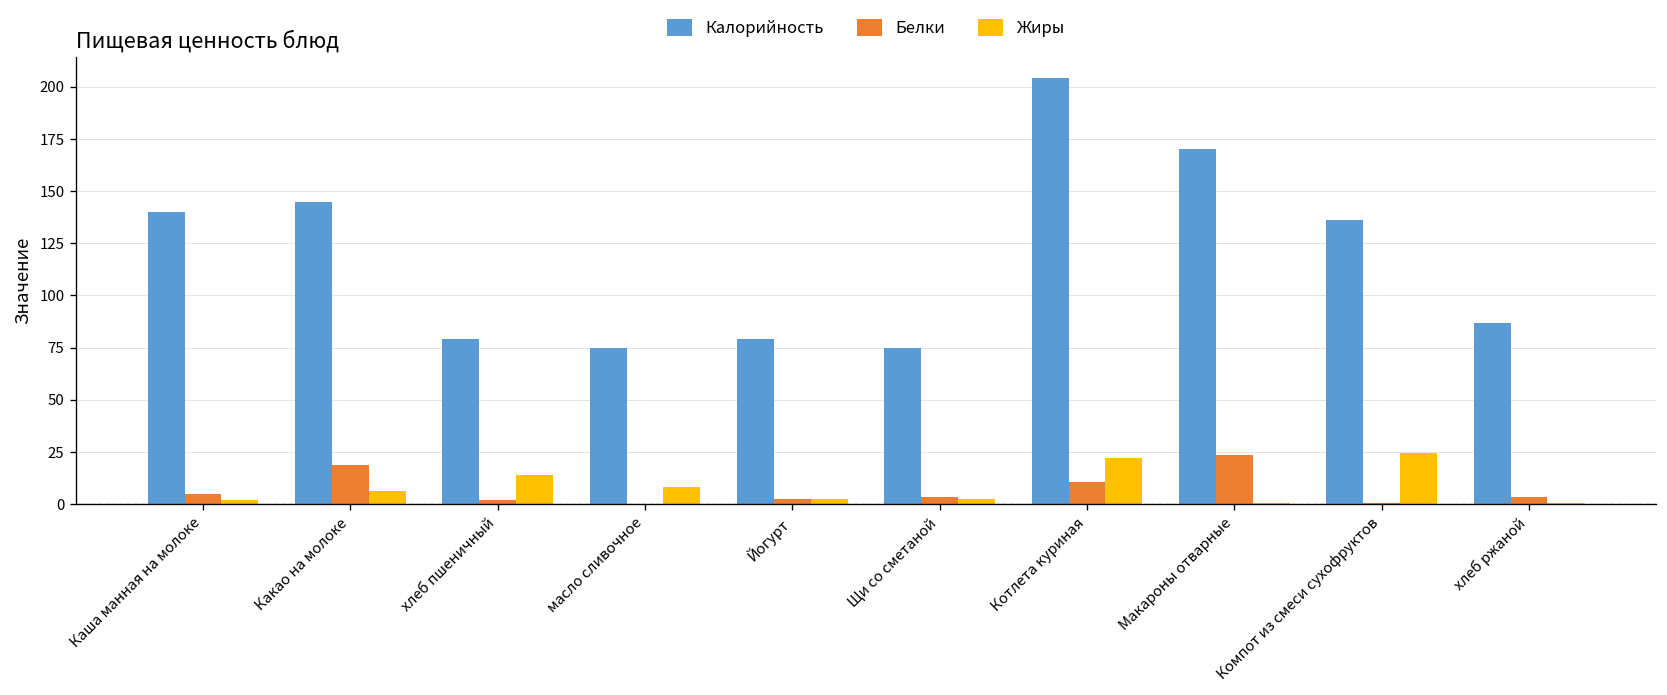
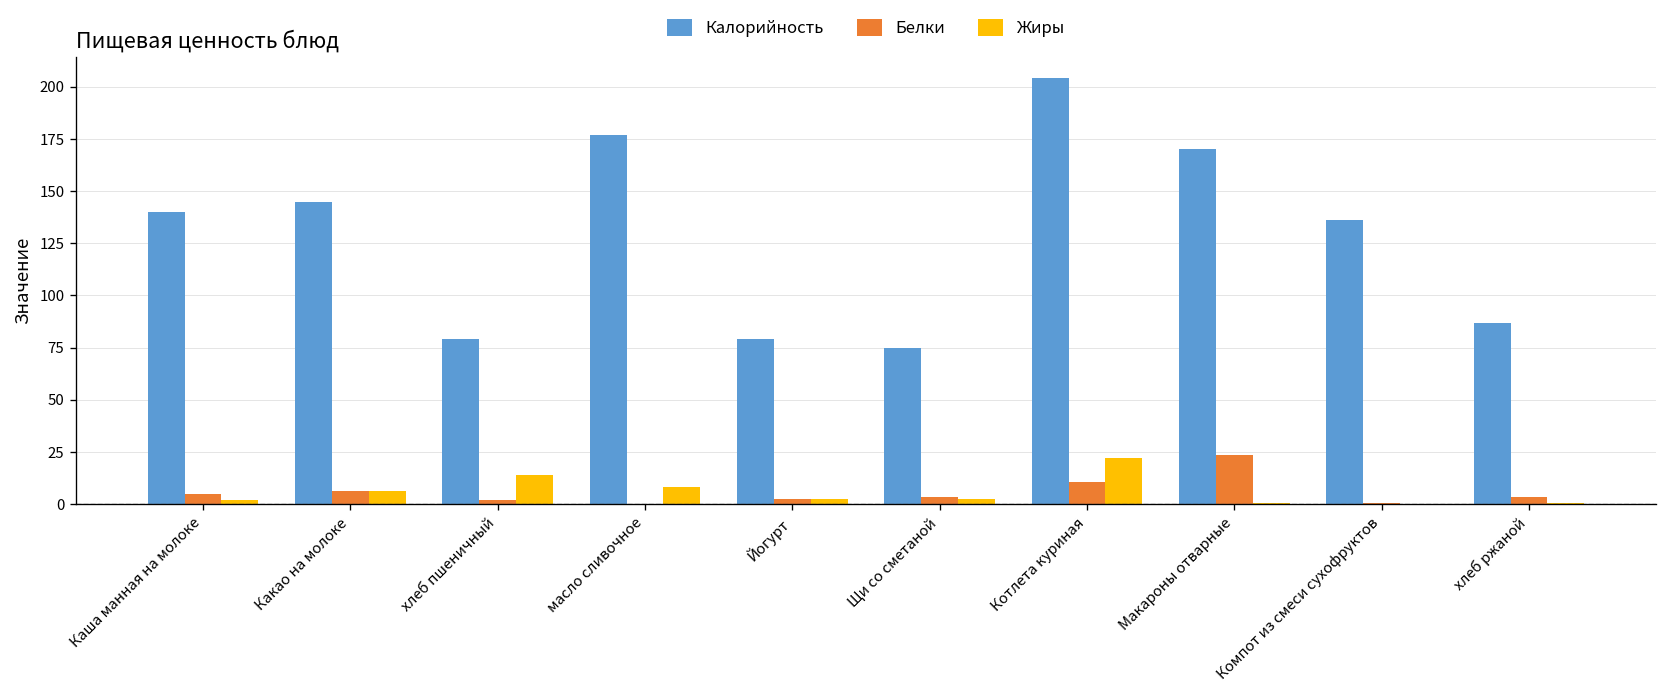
Белки, Какао на молоке: 19 -> 6
Калорийность, масло сливочное: 75 -> 177
Жиры, Компот из смеси сухофруктов: 25 -> 0
